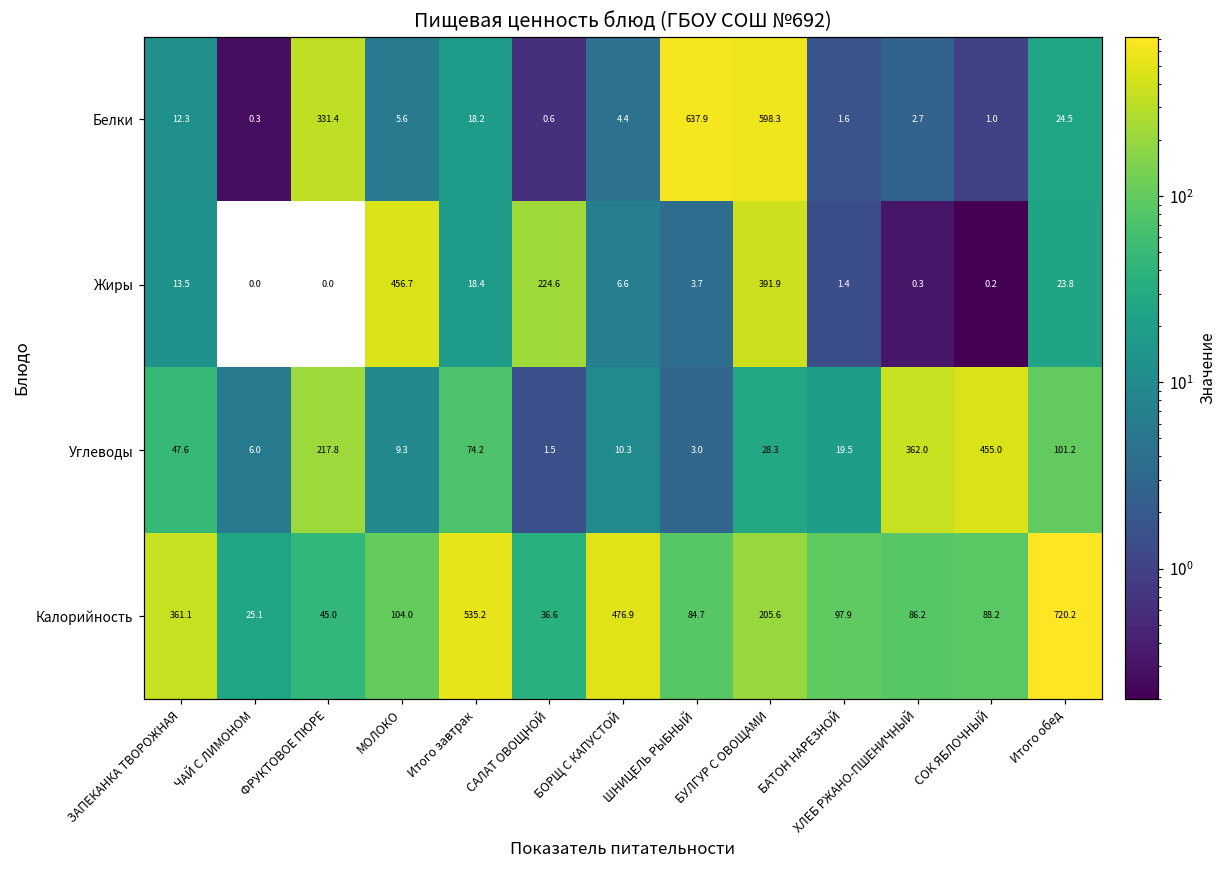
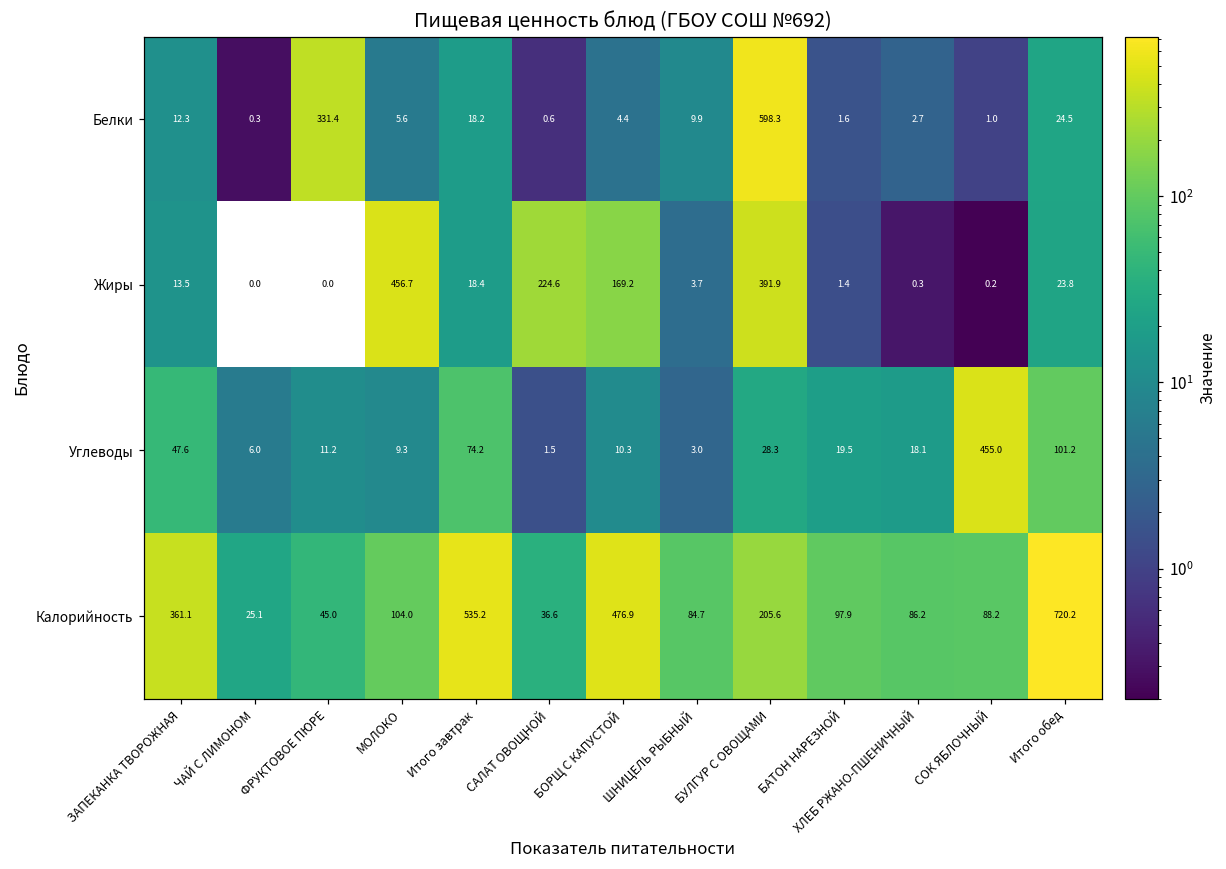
Белки, ШНИЦЕЛЬ РЫБНЫЙ: 637.9 -> 9.9
Жиры, БОРЩ С КАПУСТОЙ: 6.6 -> 169.2
Углеводы, ФРУКТОВОЕ ПЮРЕ: 217.8 -> 11.2
Углеводы, ХЛЕБ РЖАНО-ПШЕНИЧНЫЙ: 362.0 -> 18.1
